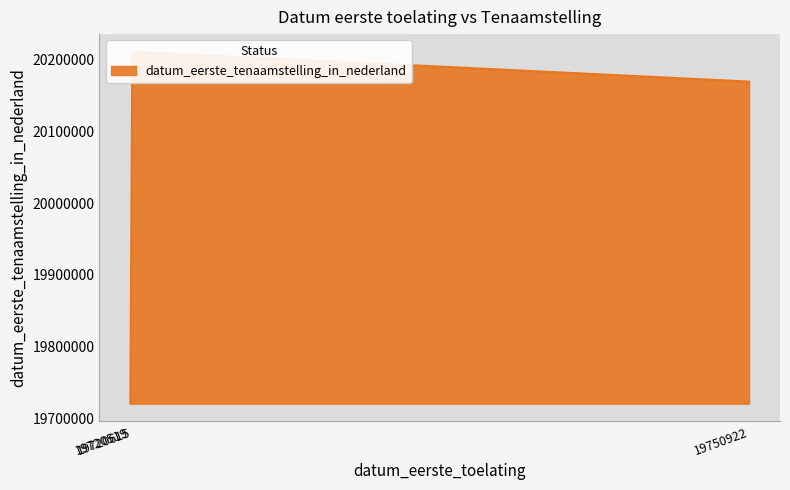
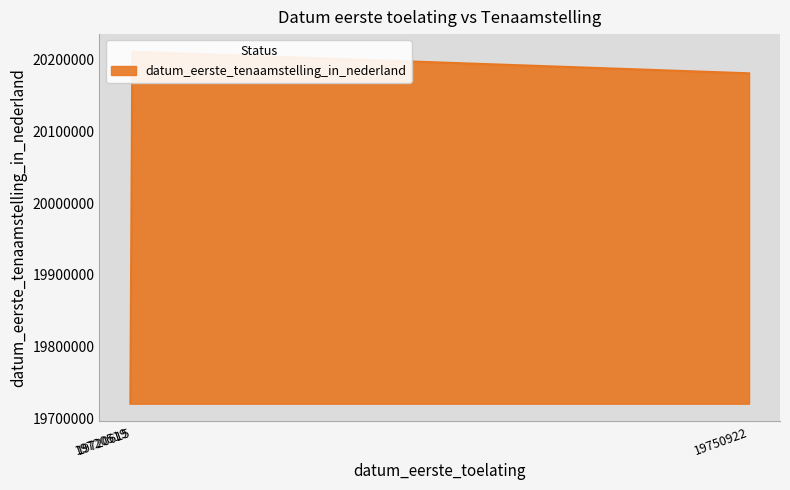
19750922: 20170000 -> 20180000
